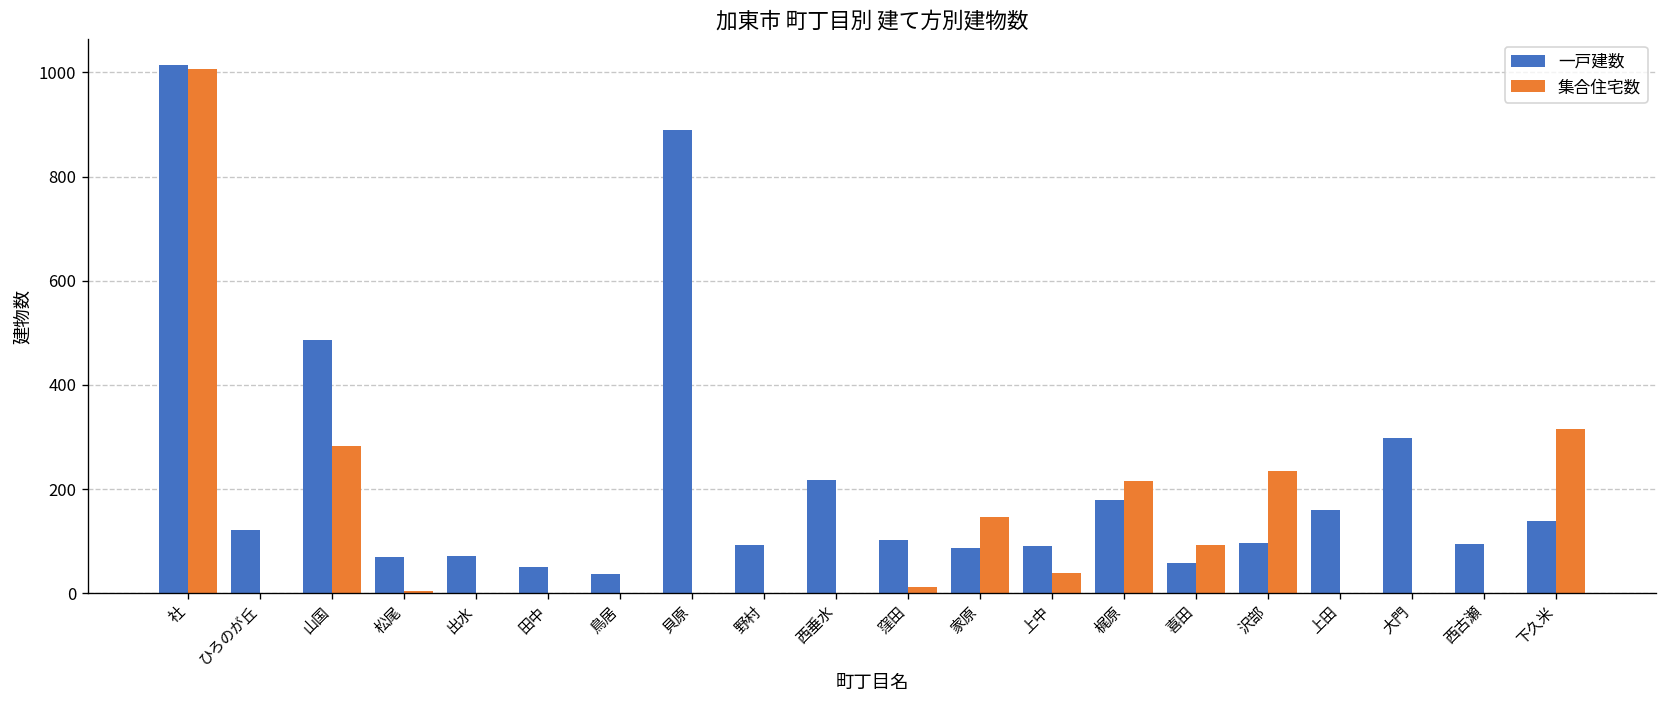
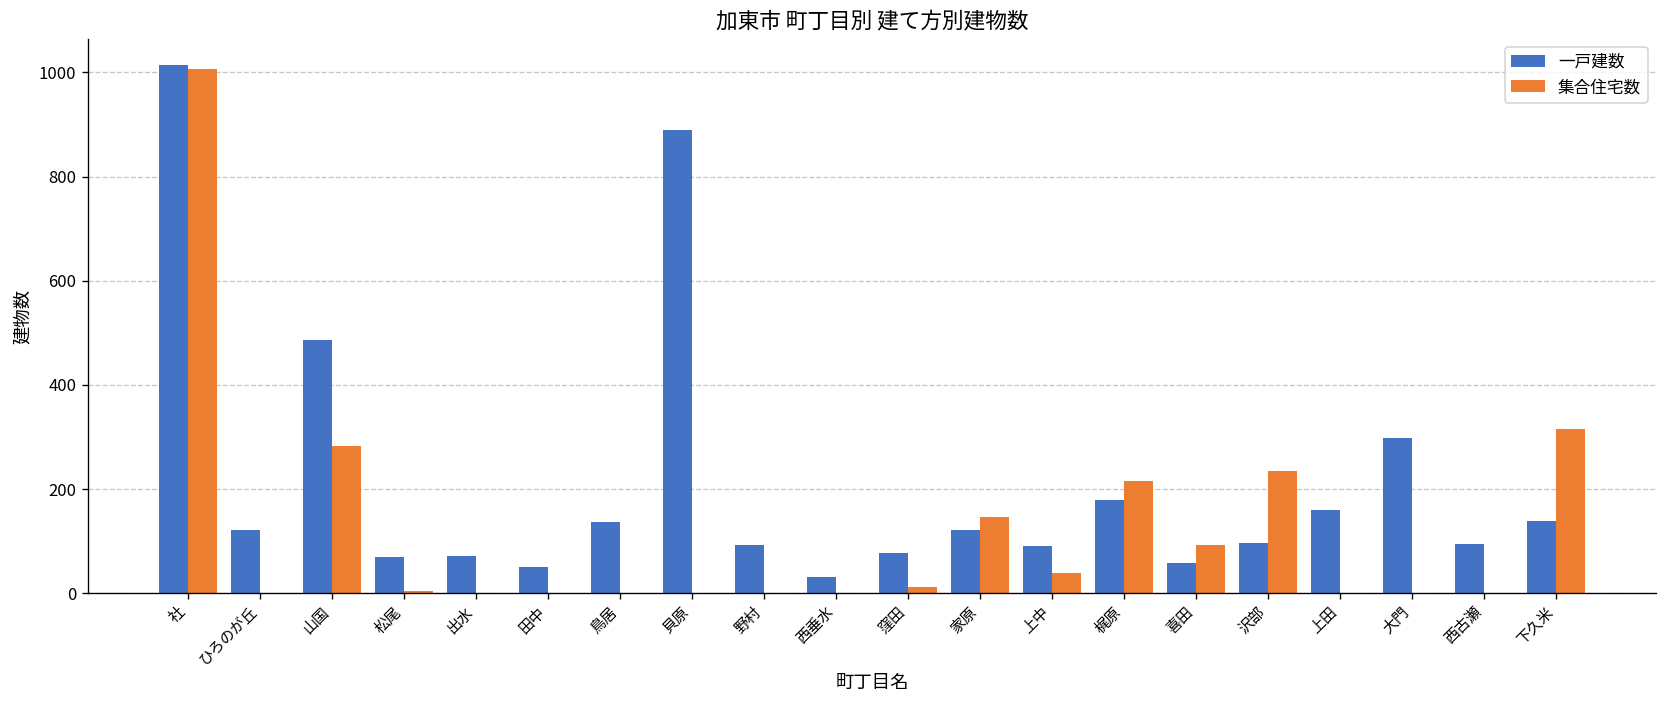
一戸建数, 鳥居: 40 -> 140
一戸建数, 西垂水: 220 -> 30
一戸建数, 窪田: 100 -> 80
一戸建数, 家原: 90 -> 120
